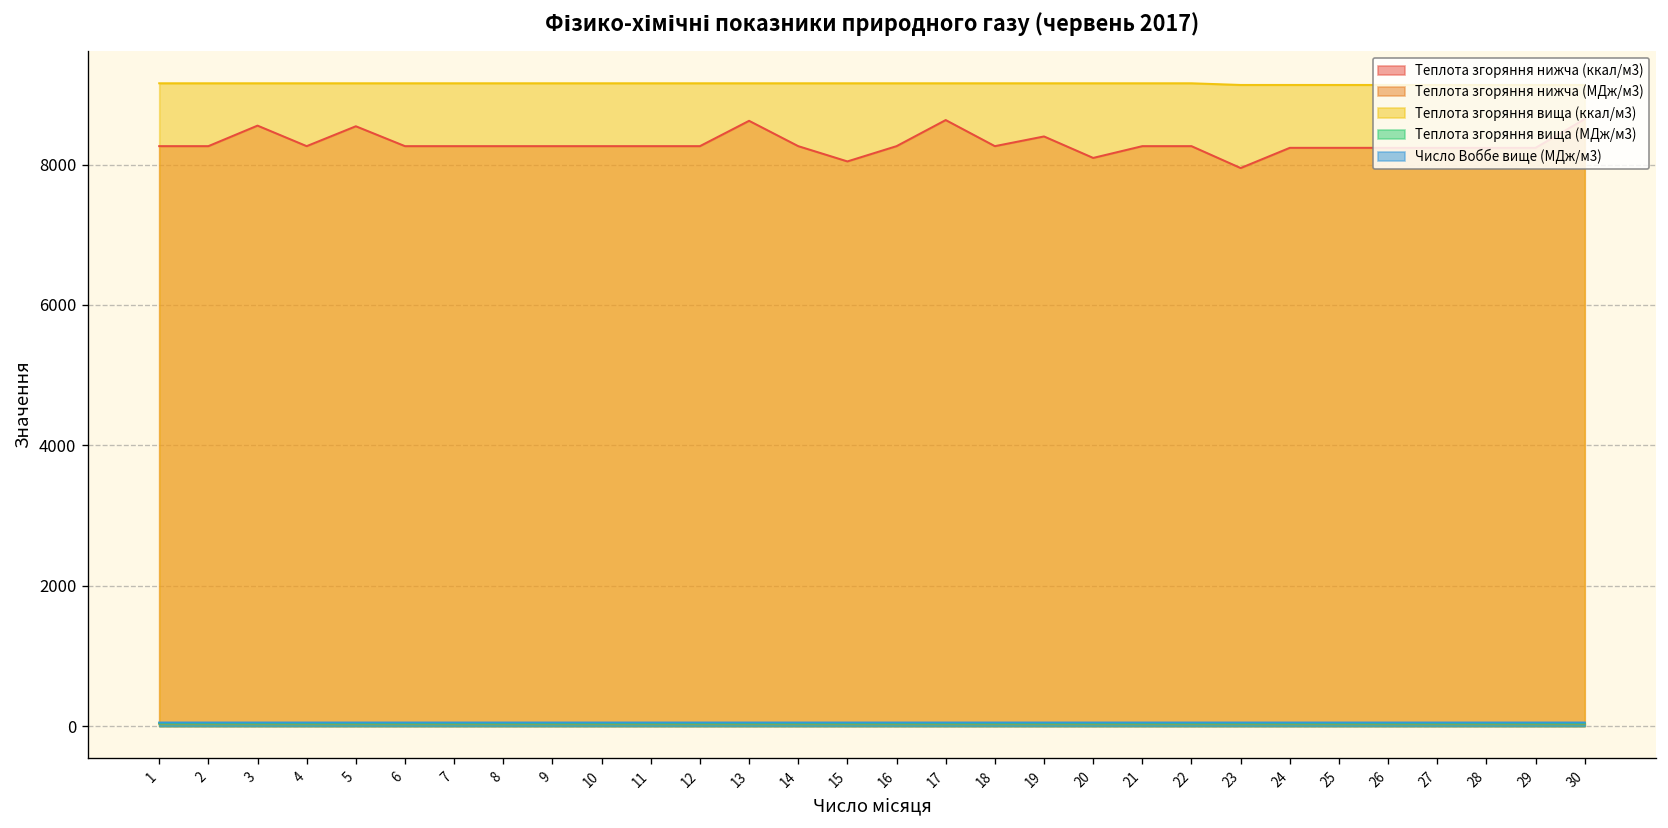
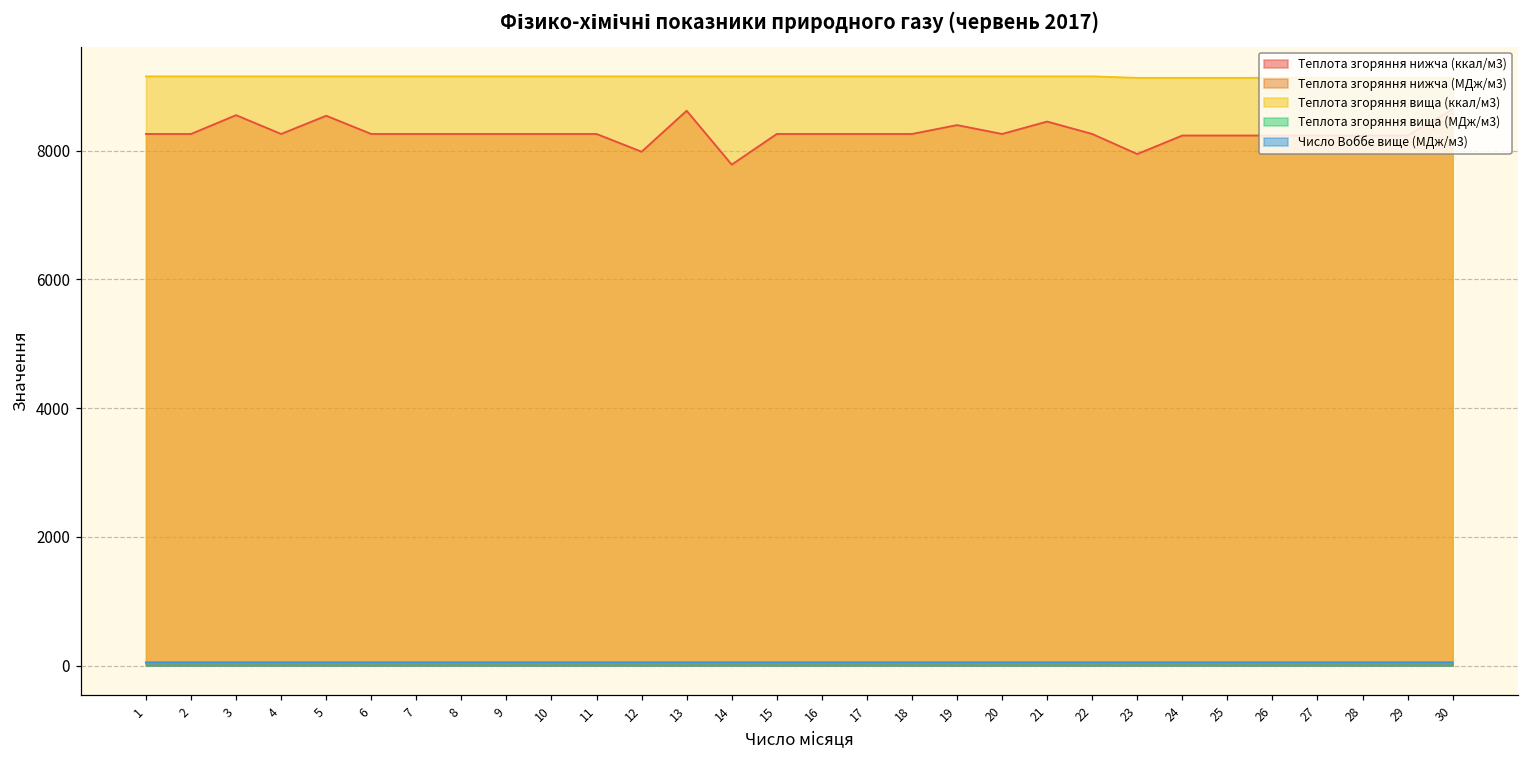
Теплота згоряння нижча (ккал/м3), 12: 8300 -> 8000
Теплота згоряння нижча (ккал/м3), 14: 8300 -> 7800
Теплота згоряння нижча (ккал/м3), 15: 8000 -> 8300
Теплота згоряння нижча (ккал/м3), 17: 8600 -> 8300
Теплота згоряння нижча (ккал/м3), 20: 8100 -> 8300
Теплота згоряння нижча (ккал/м3), 21: 8300 -> 8500
